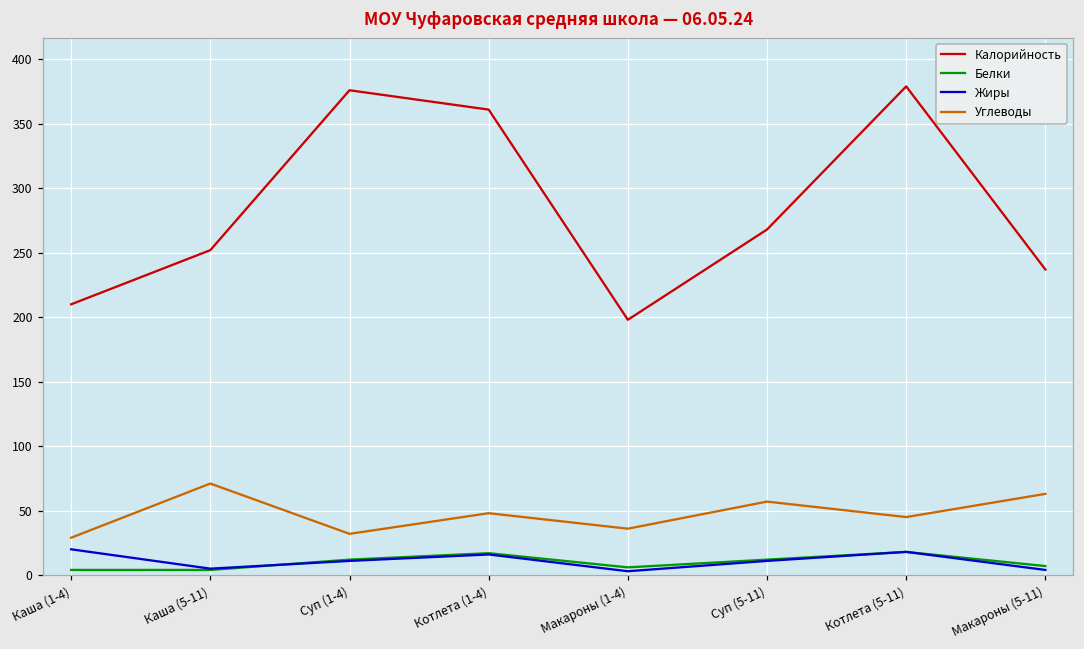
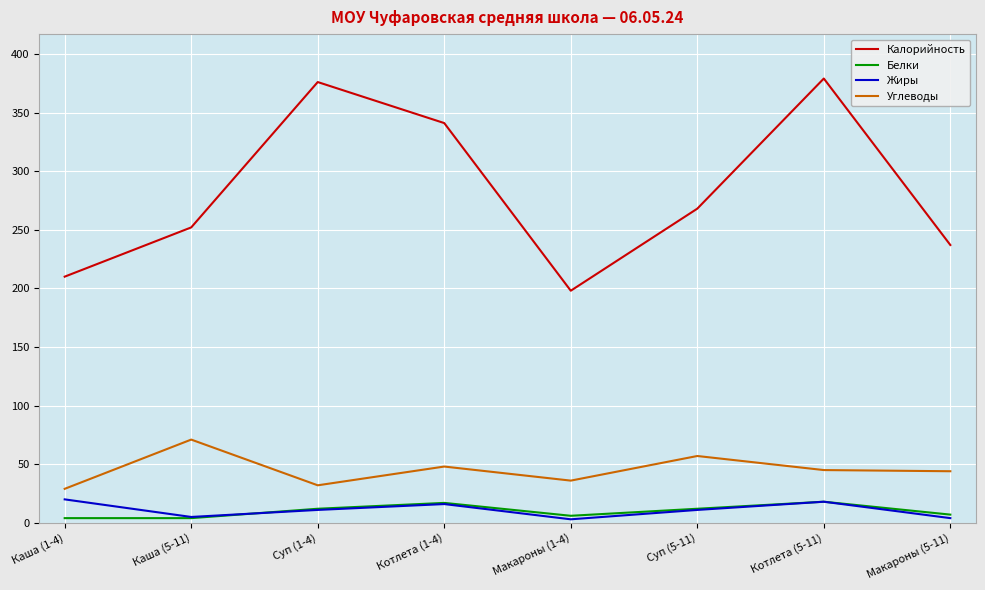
Калорийность, Котлета (1-4): 361 -> 341
Углеводы, Макароны (5-11): 63 -> 44
